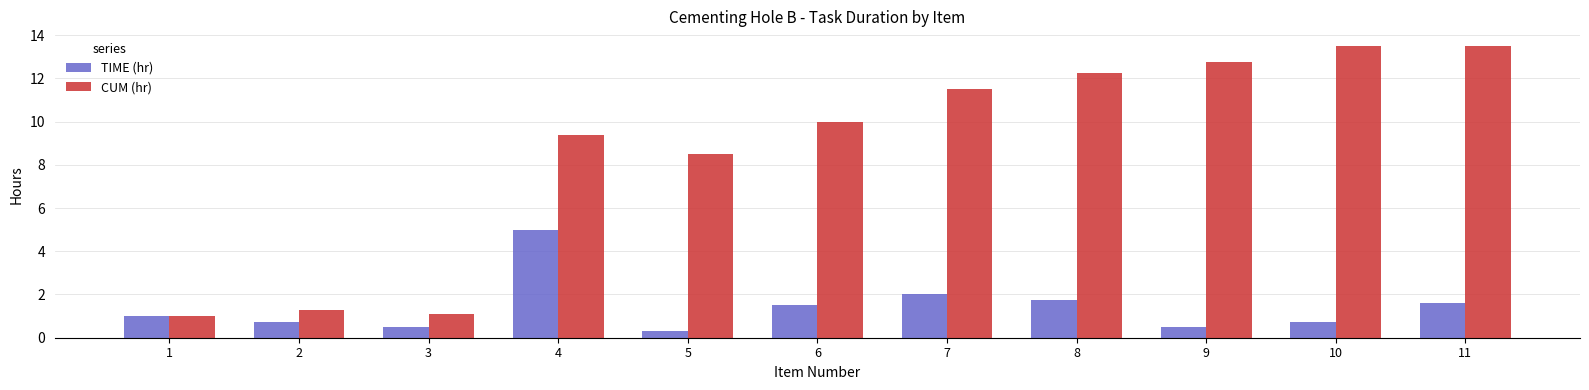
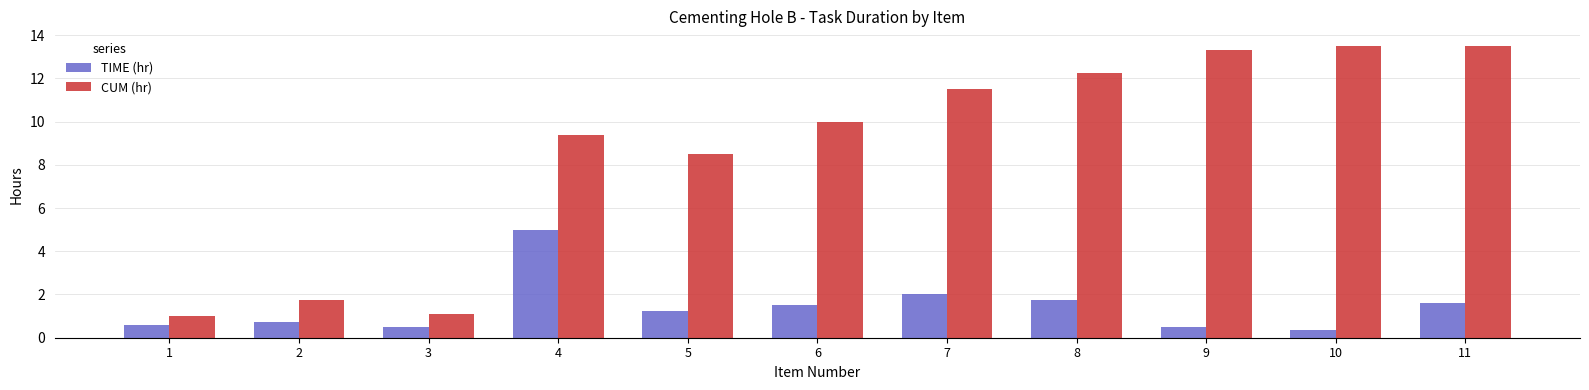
TIME (hr), 1: 1.0 -> 0.6
CUM (hr), 2: 1.3 -> 1.8
TIME (hr), 5: 0.3 -> 1.3
CUM (hr), 9: 12.8 -> 13.3
TIME (hr), 10: 0.8 -> 0.3
